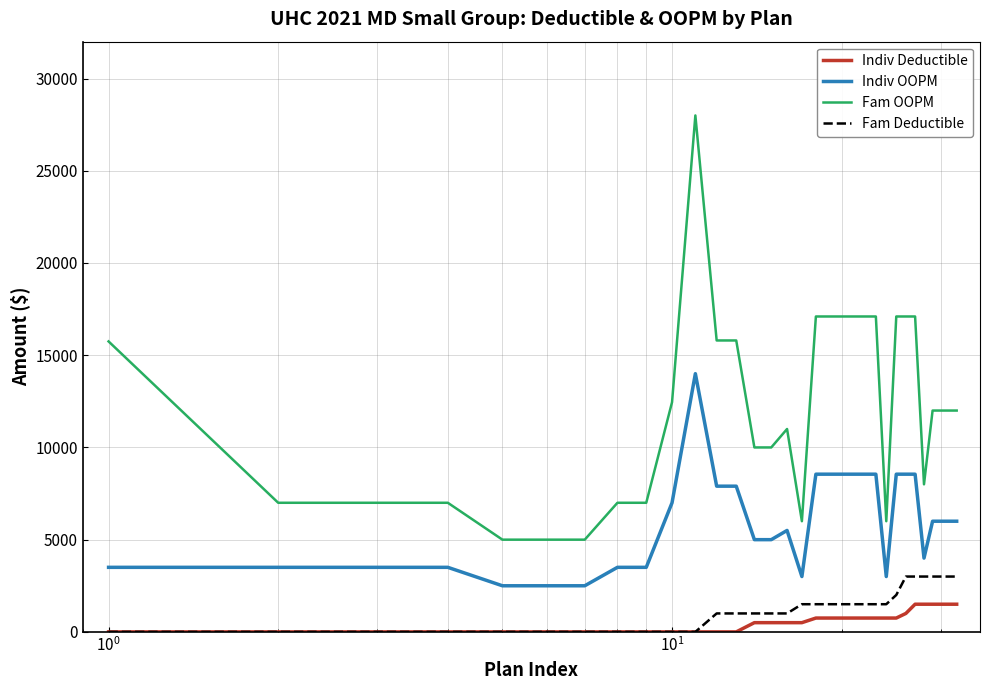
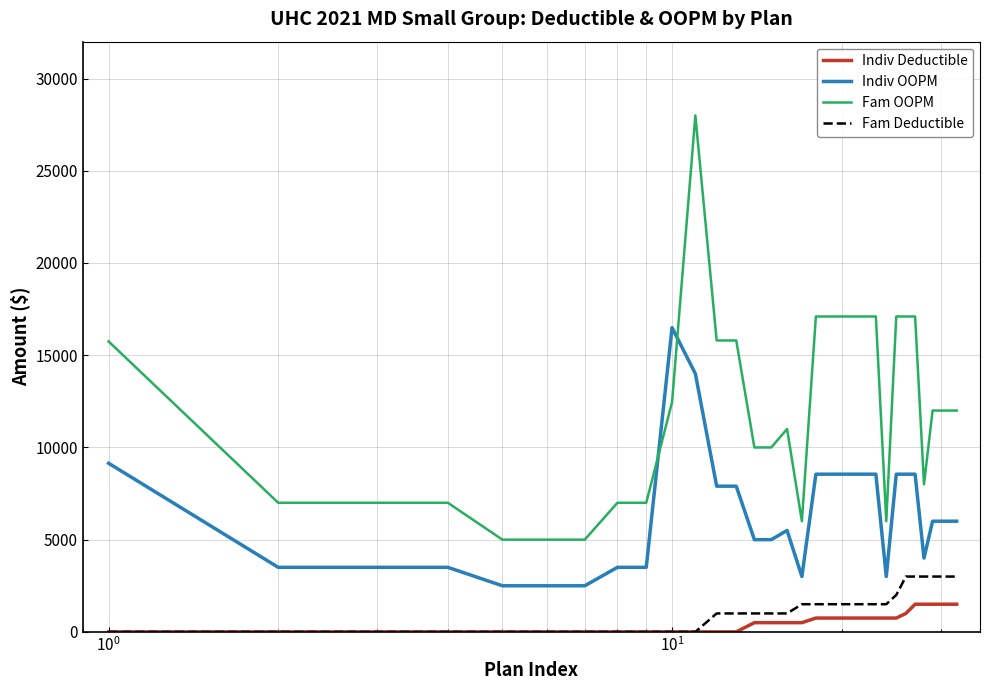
Indiv OOPM, 10^0: 3500 -> 9100
Indiv OOPM, 10^1: 7000 -> 16500
